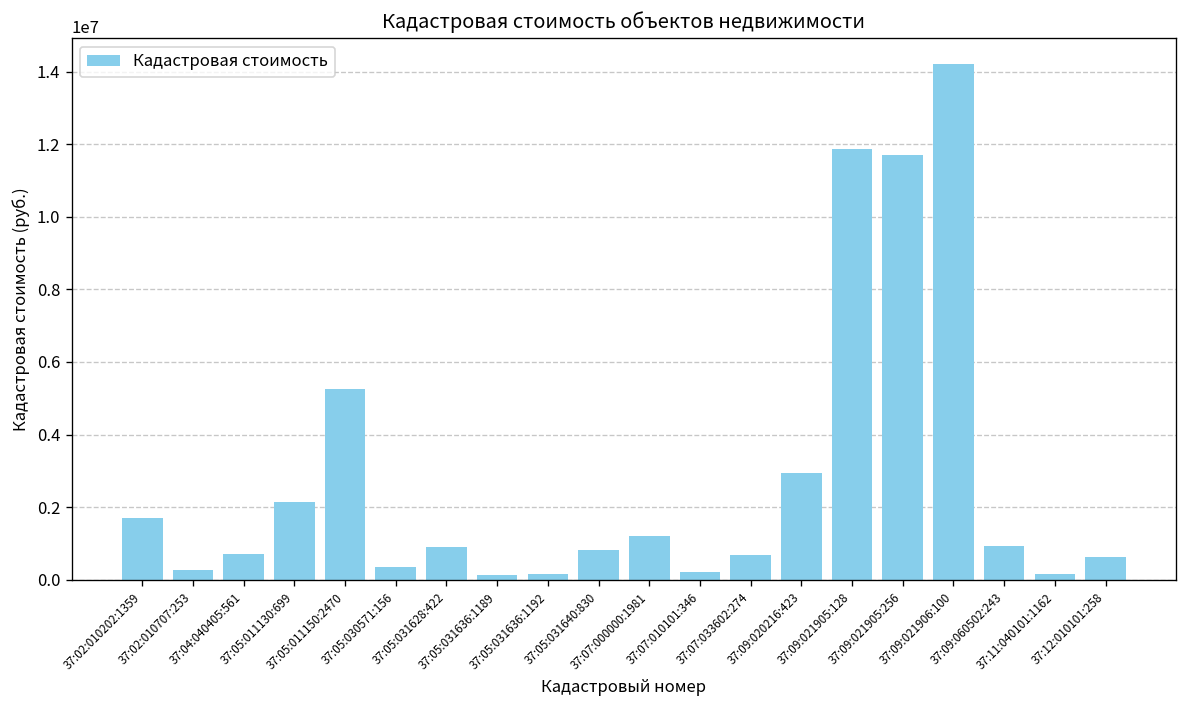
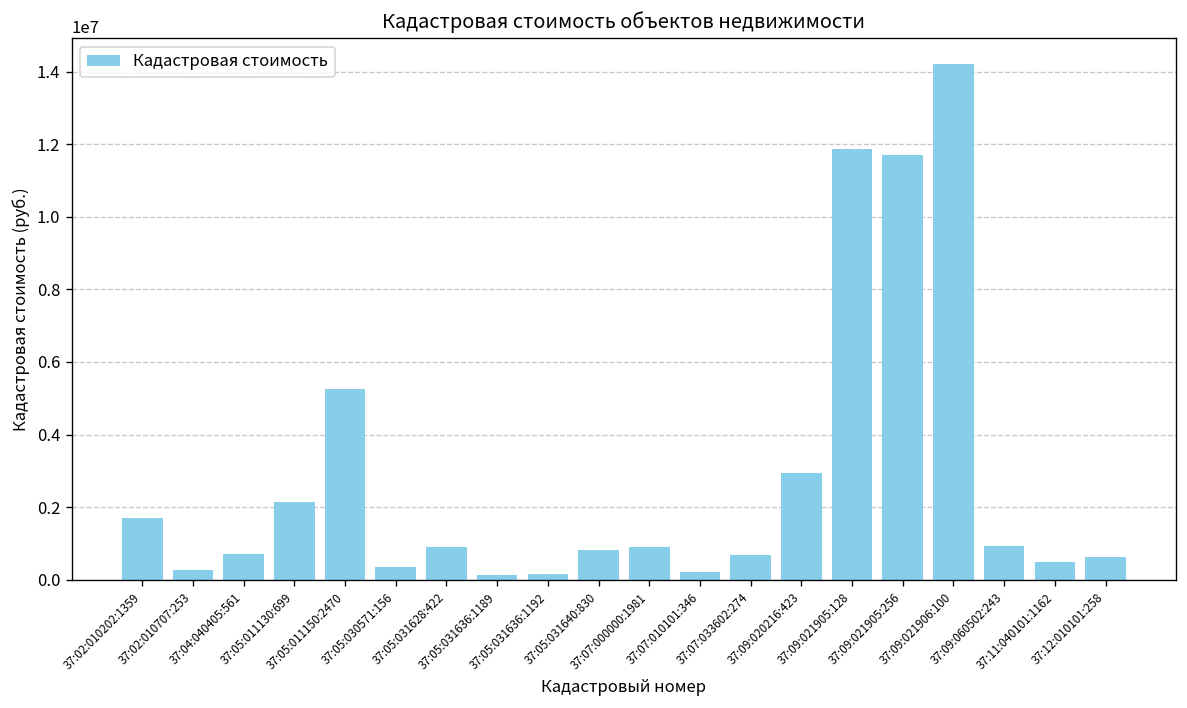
37:07:000000:1981: 1200000 -> 900000
37:11:040101:1162: 200000 -> 500000
